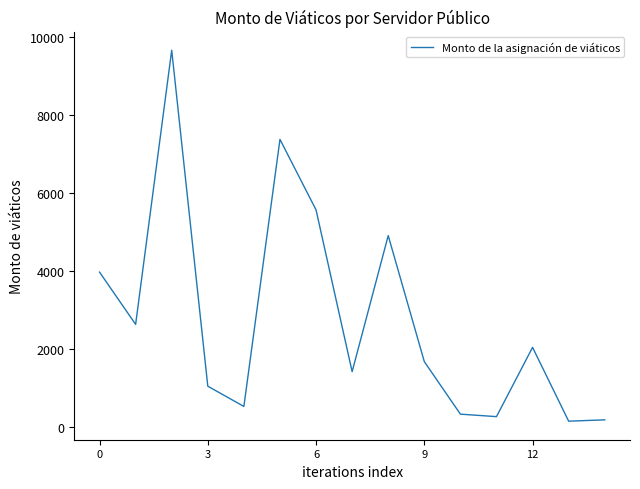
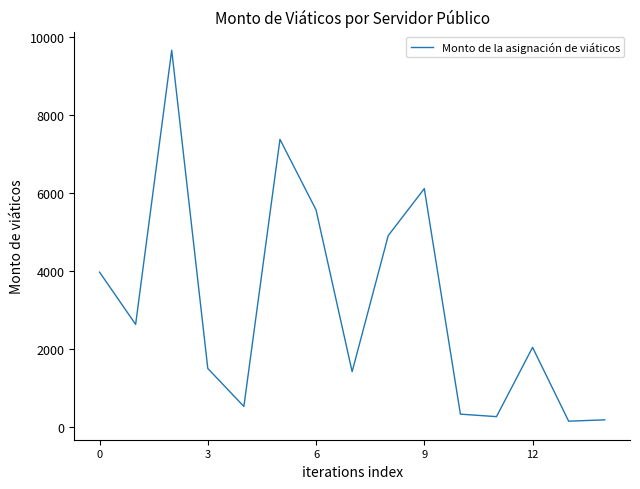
3: 1000 -> 1500
9: 1700 -> 6100
